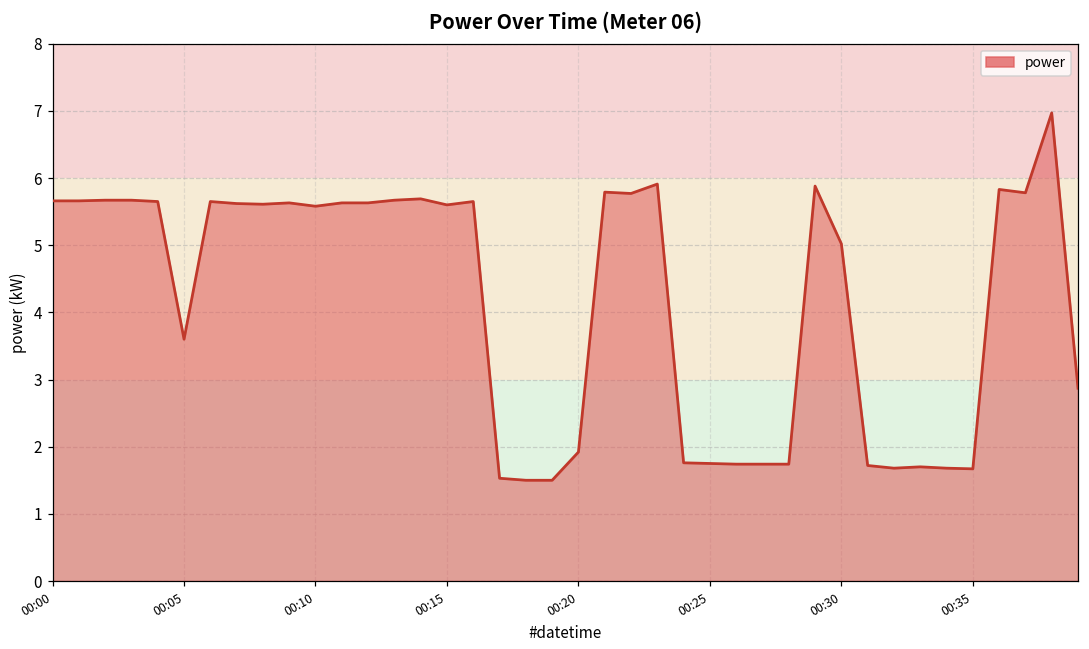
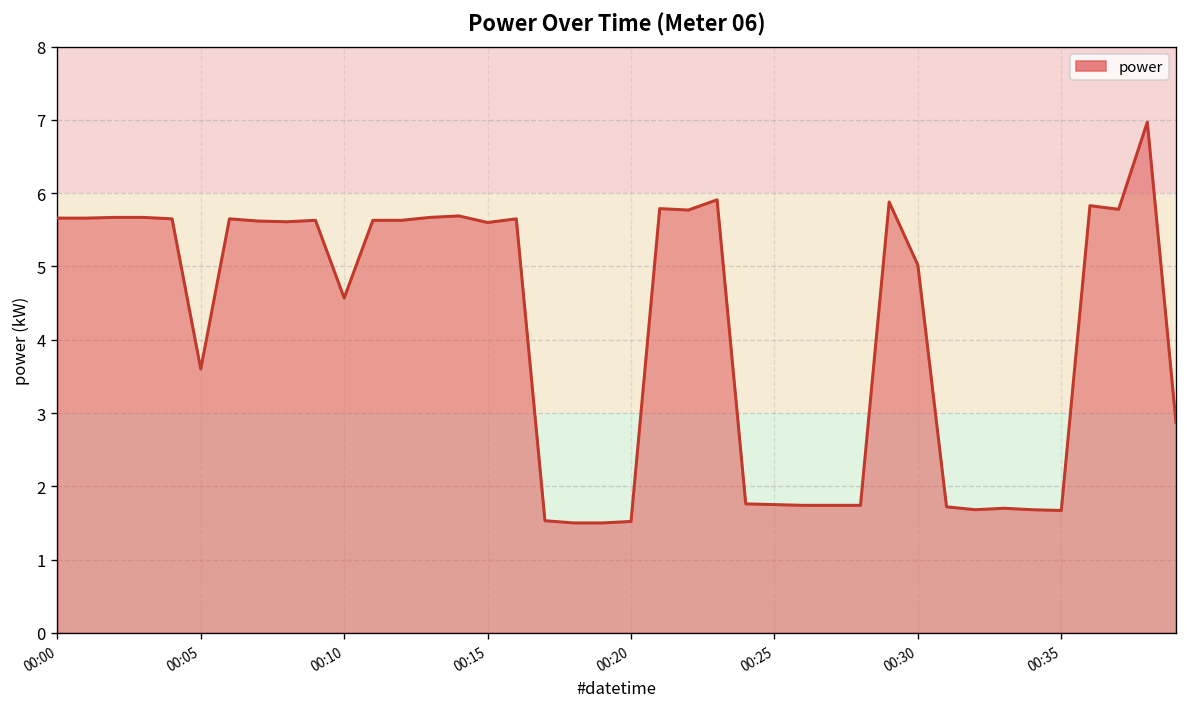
00:10: 5.6 -> 4.6
00:20: 1.9 -> 1.5
